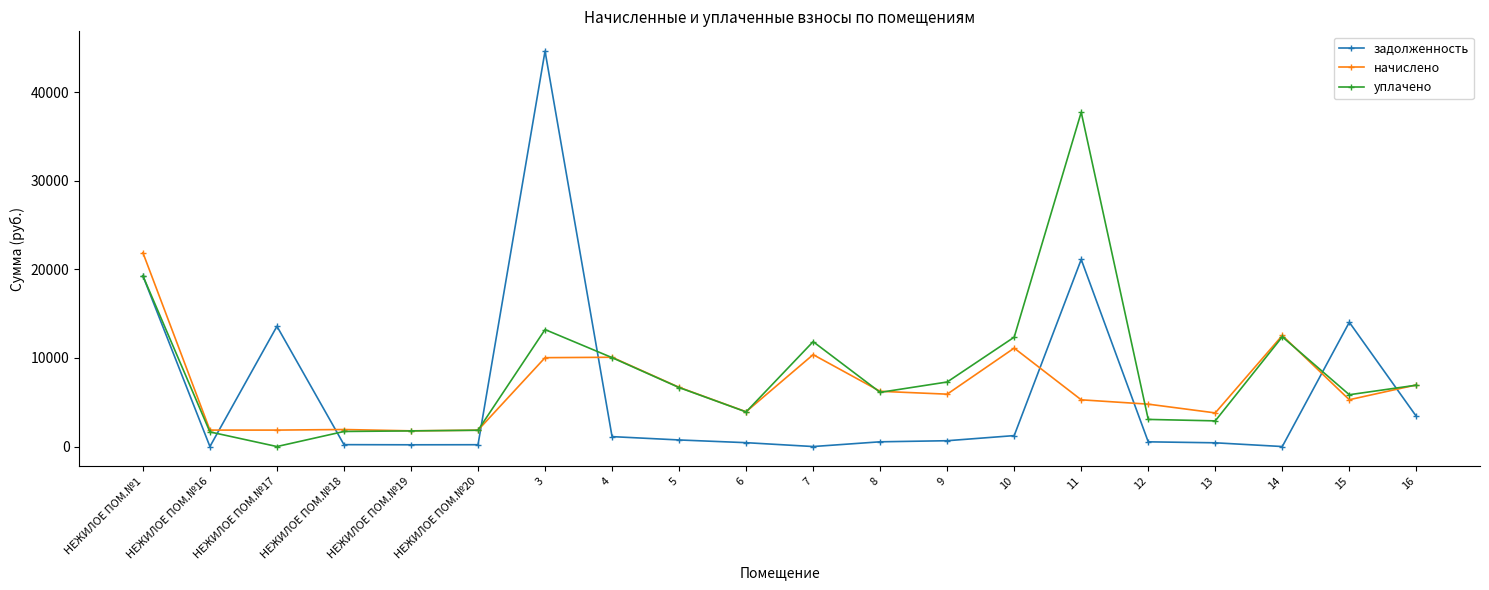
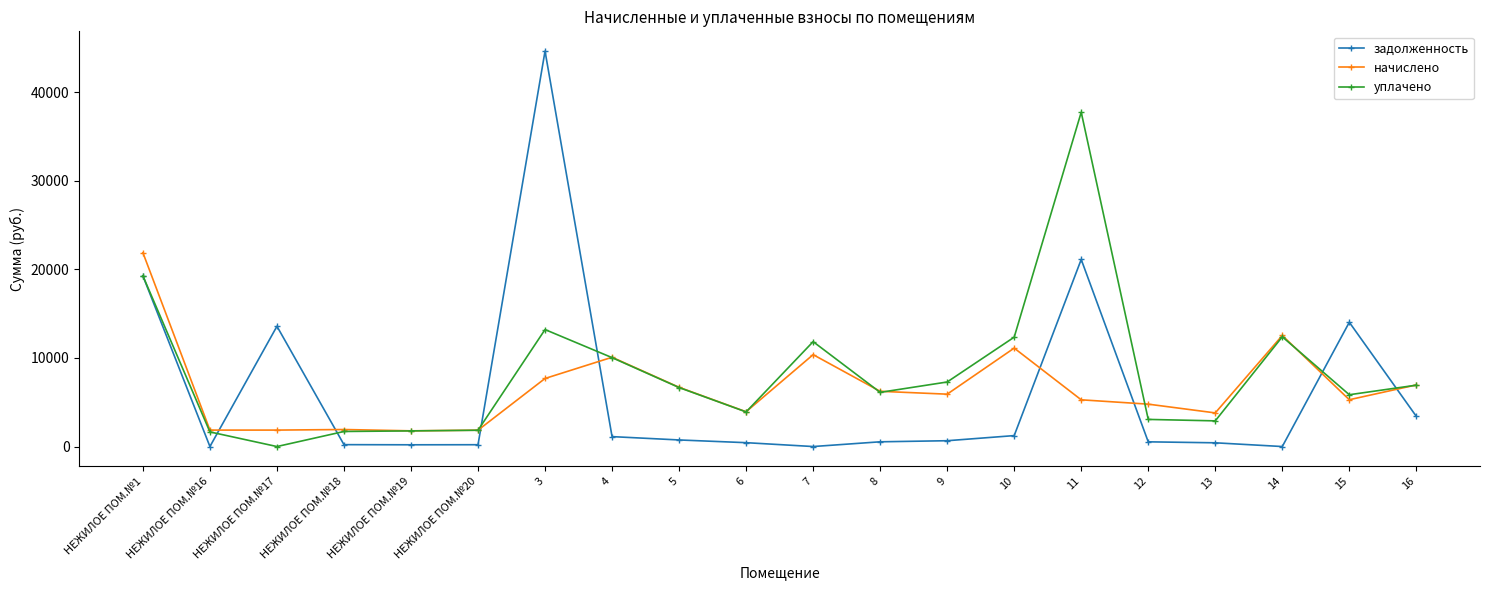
начислено, 3: 10000 -> 8000
